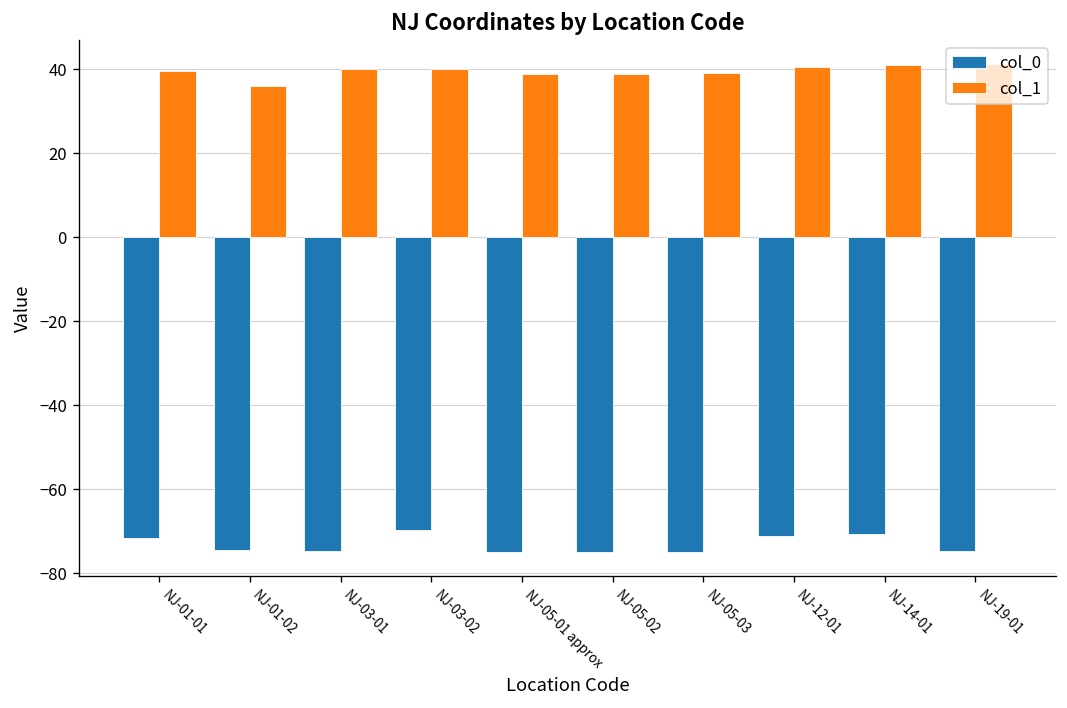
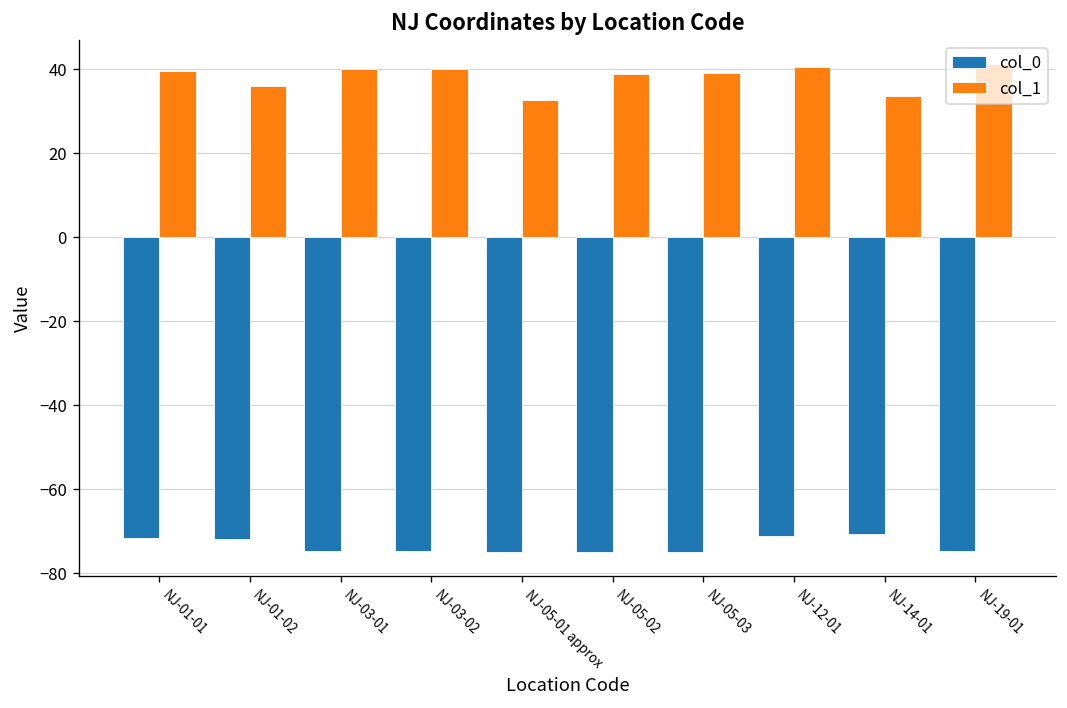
col_0, NJ-01-02: -74 -> -72
col_0, NJ-03-02: -70 -> -75
col_1, NJ-05-01 approx: 39 -> 33
col_1, NJ-14-01: 41 -> 34
